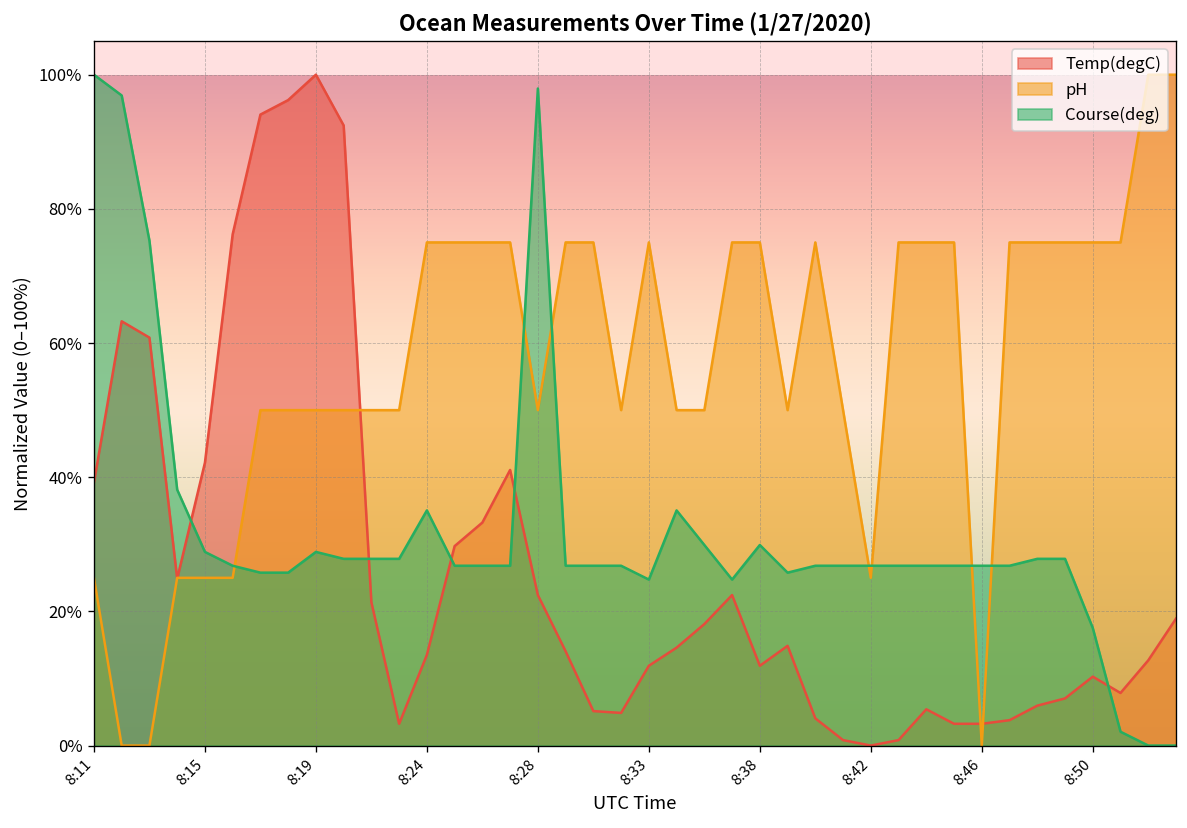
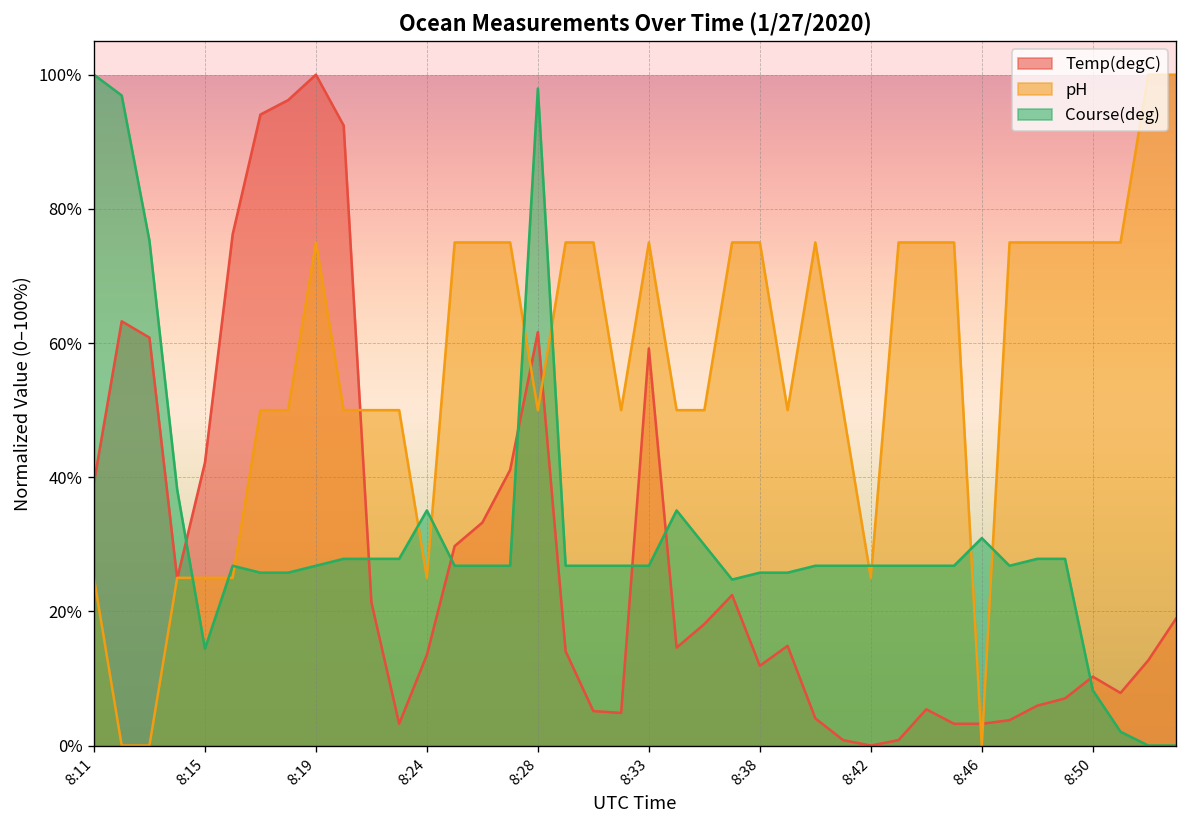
Course(deg), 8:15: 29% -> 14%
pH, 8:19: 50% -> 75%
Course(deg), 8:19: 29% -> 27%
pH, 8:24: 75% -> 25%
Temp(degC), 8:28: 22% -> 62%
Temp(degC), 8:33: 12% -> 59%
Course(deg), 8:33: 25% -> 27%
Course(deg), 8:38: 30% -> 26%
Course(deg), 8:46: 27% -> 31%
Course(deg), 8:50: 18% -> 8%
